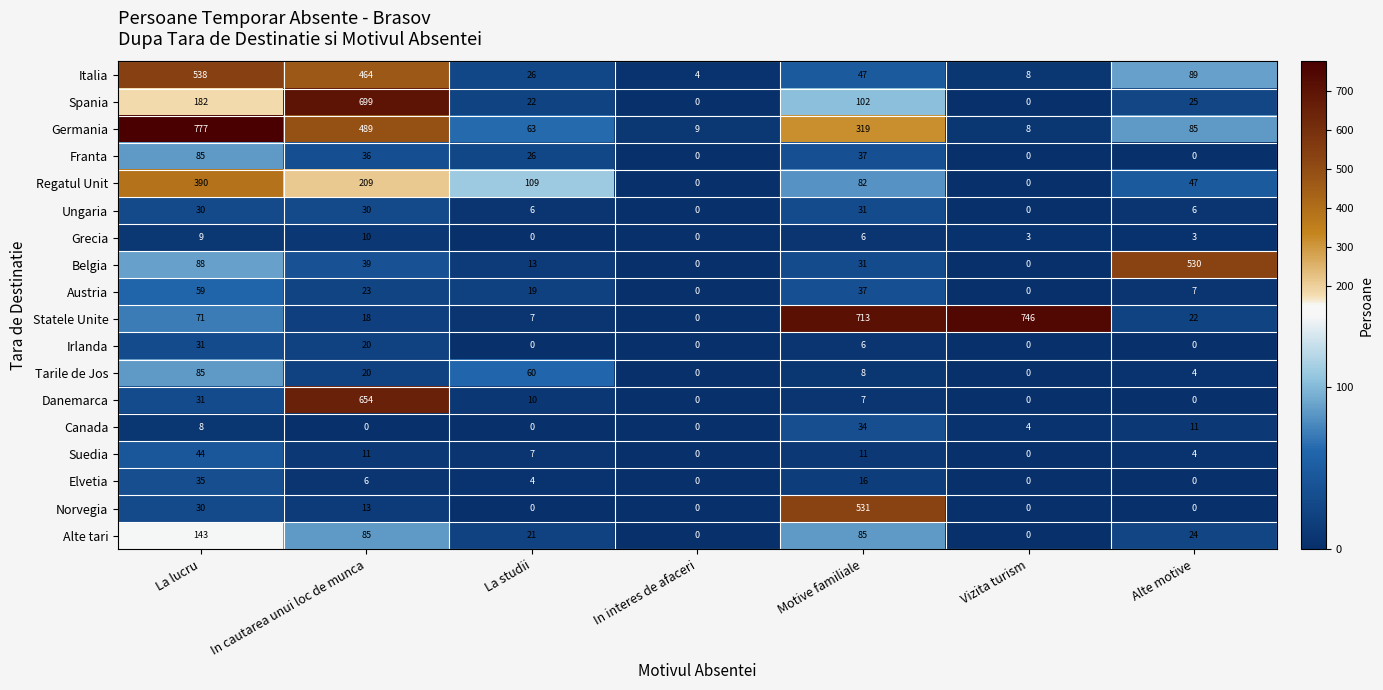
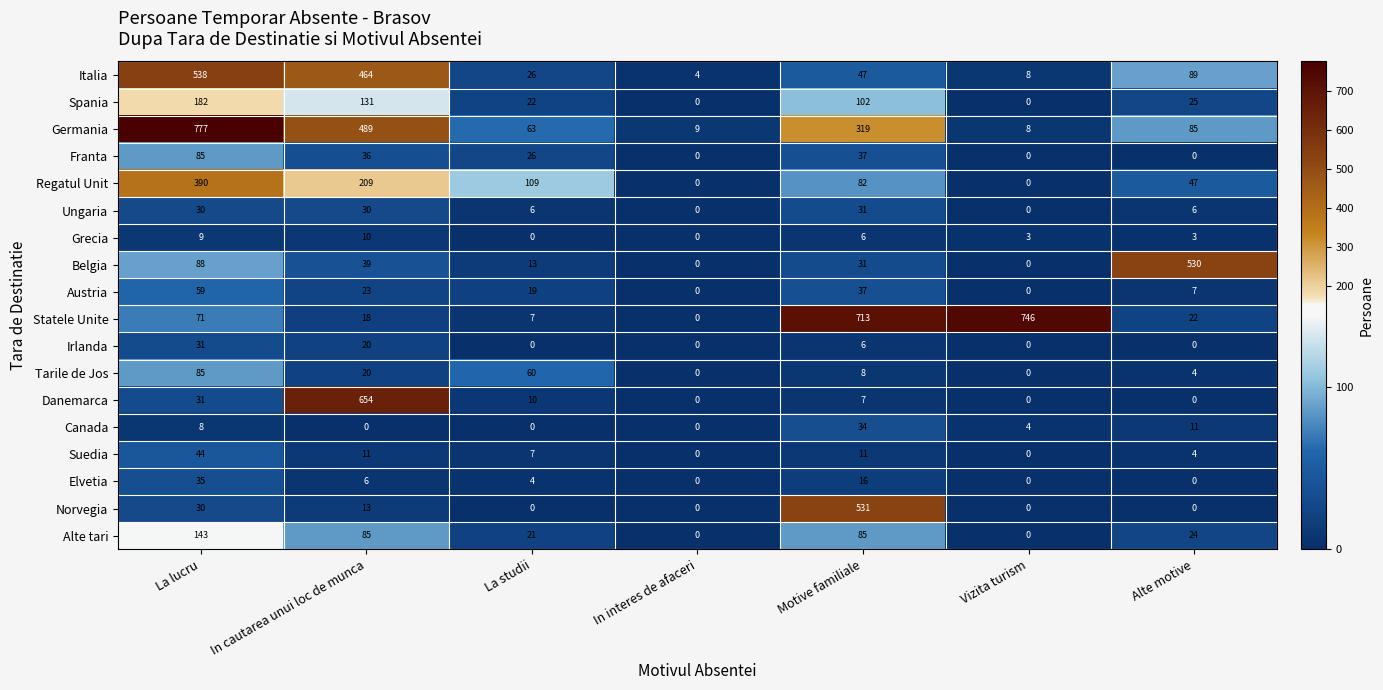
Spania, In cautarea unui loc de munca: 699 -> 131
